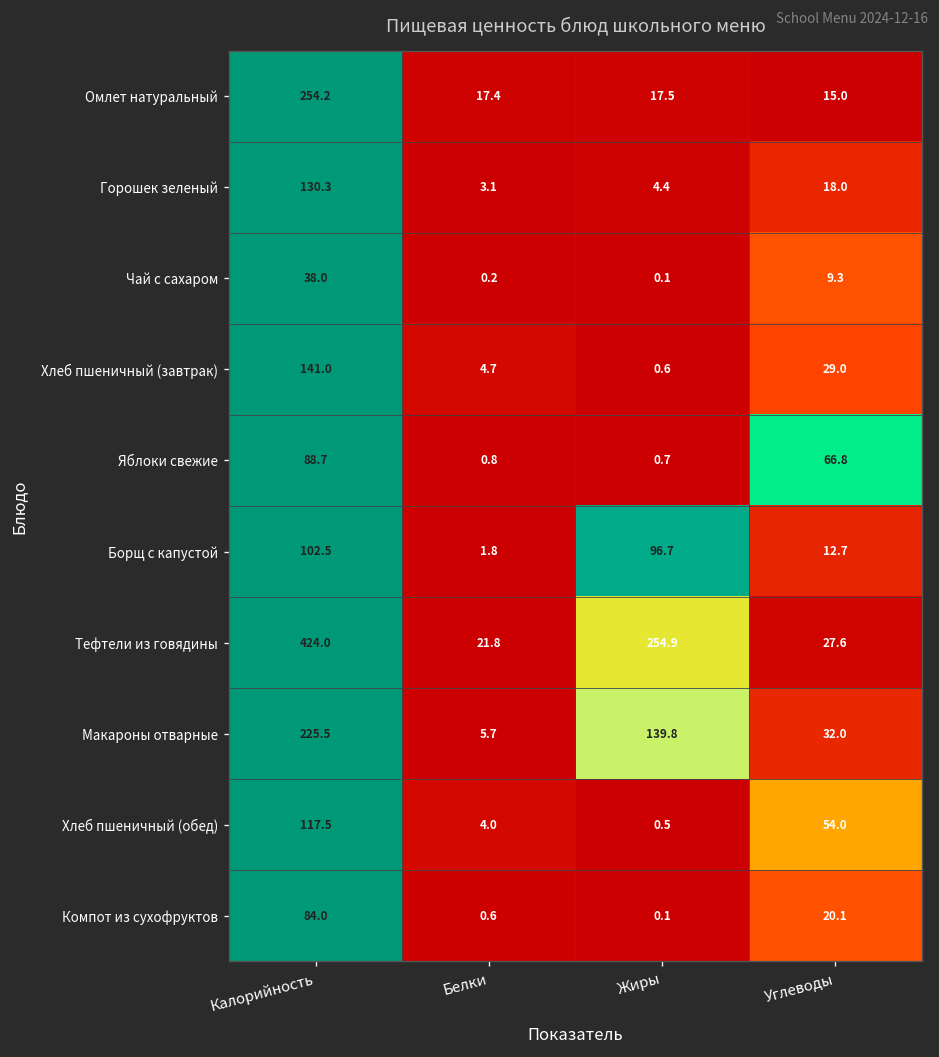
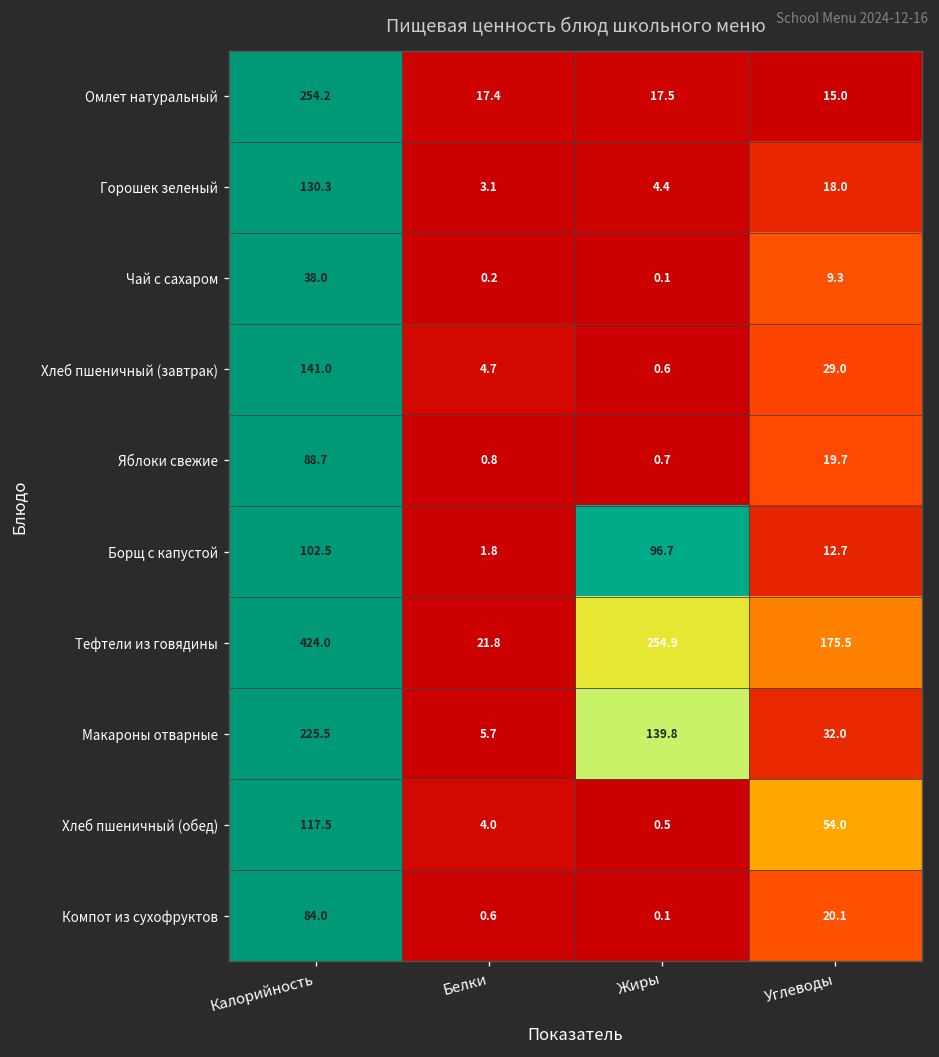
Яблоки свежие, Углеводы: 66.8 -> 19.7
Тефтели из говядины, Углеводы: 27.6 -> 175.5
